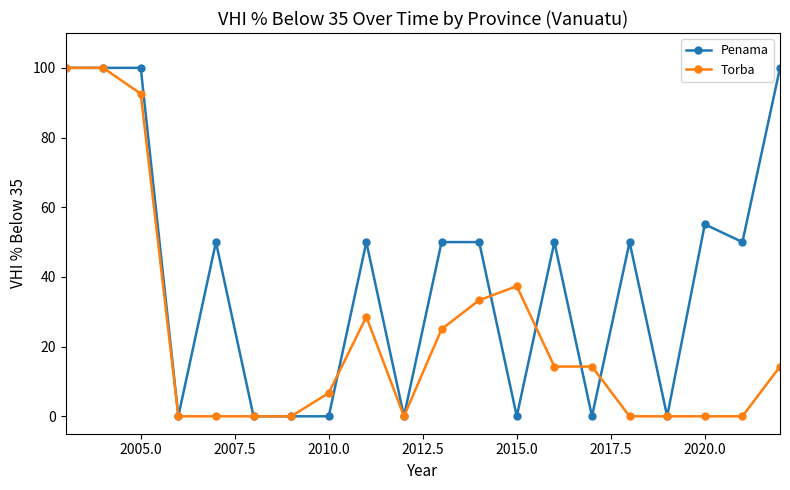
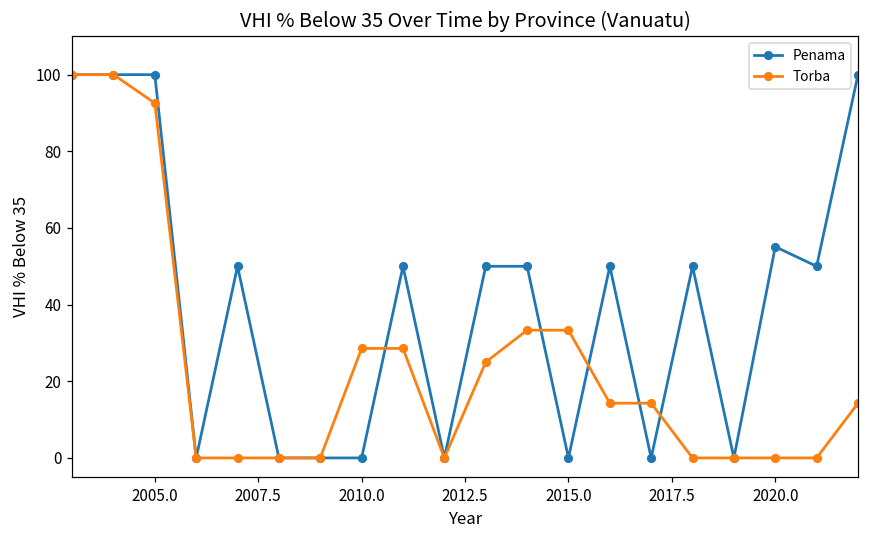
Torba, 2010.0: 7 -> 29
Torba, 2015.0: 37 -> 33
